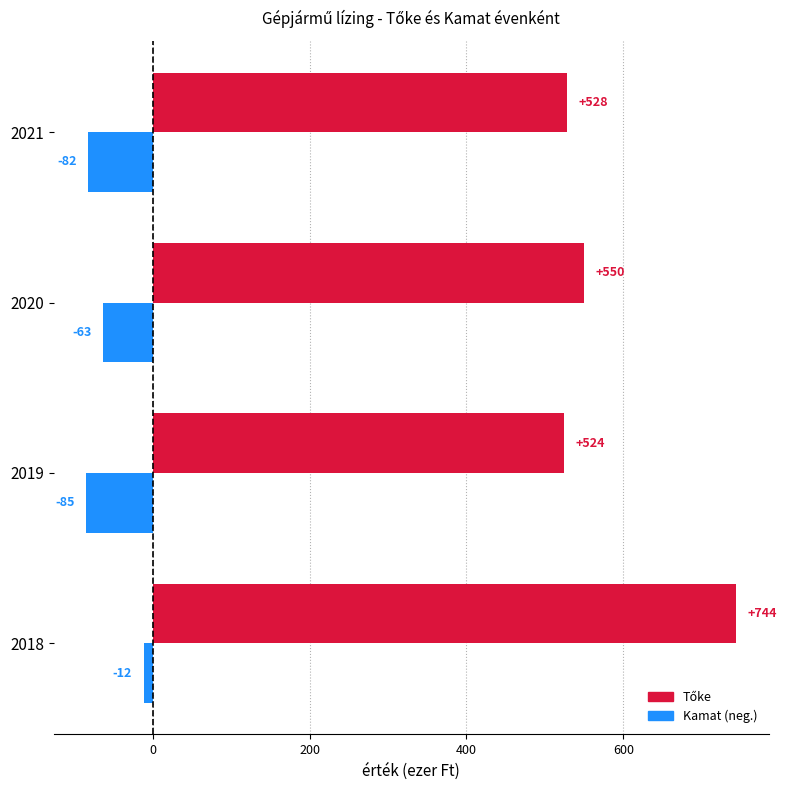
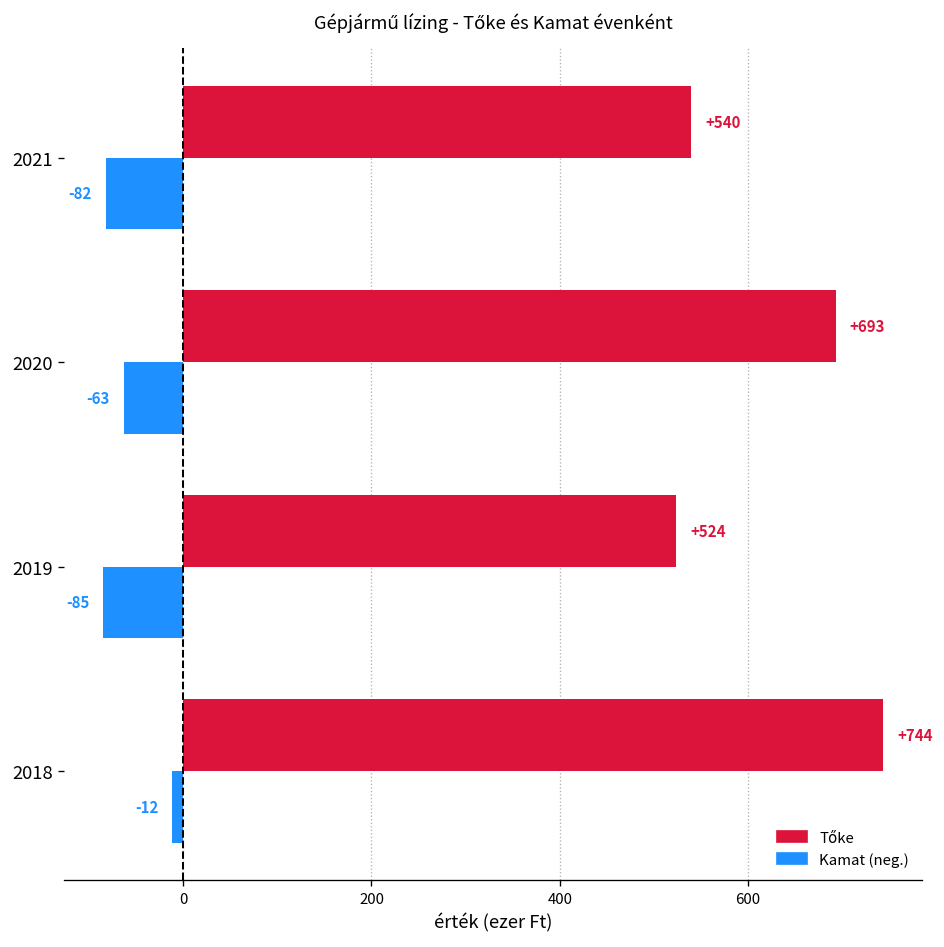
Tőke, 2021: +528 -> +540
Tőke, 2020: +550 -> +693
